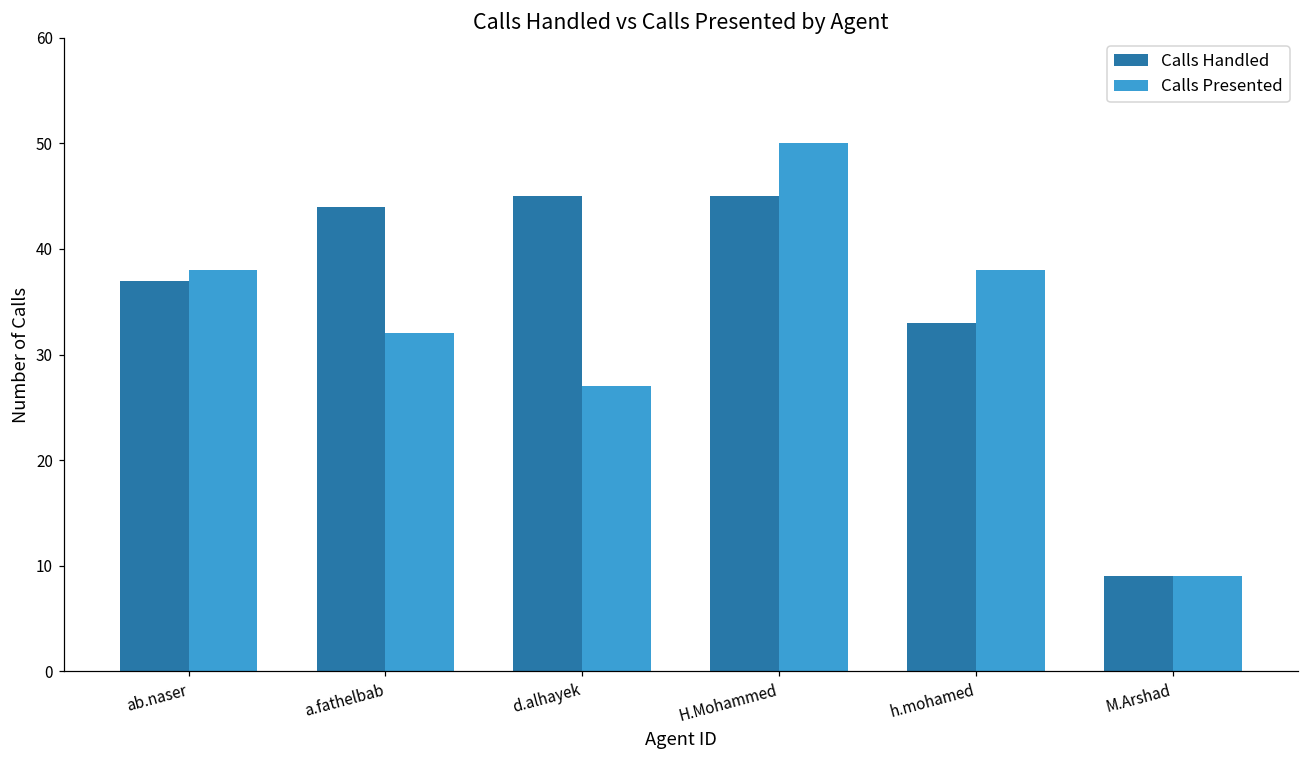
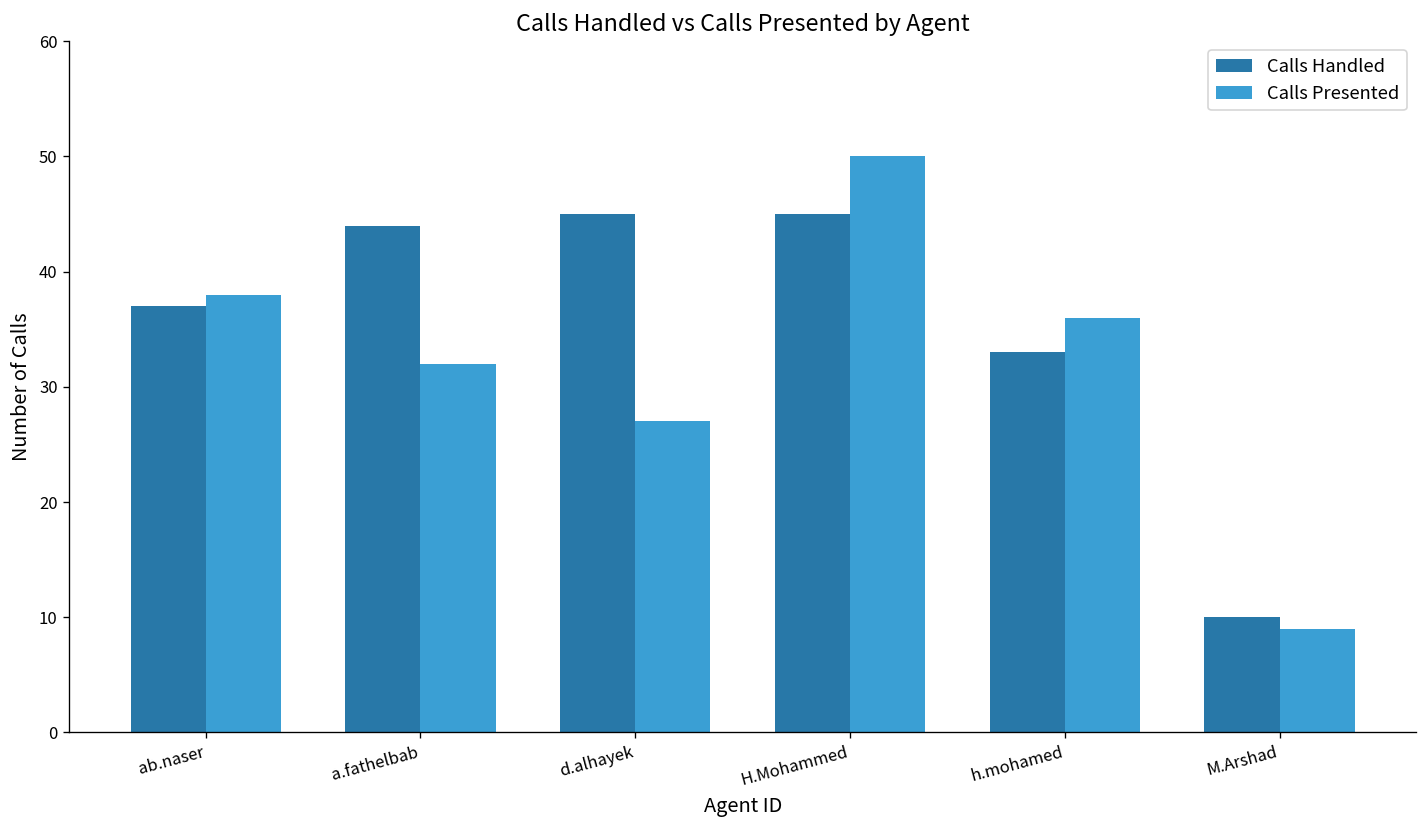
Calls Presented, h.mohamed: 38 -> 36
Calls Handled, M.Arshad: 9 -> 10
